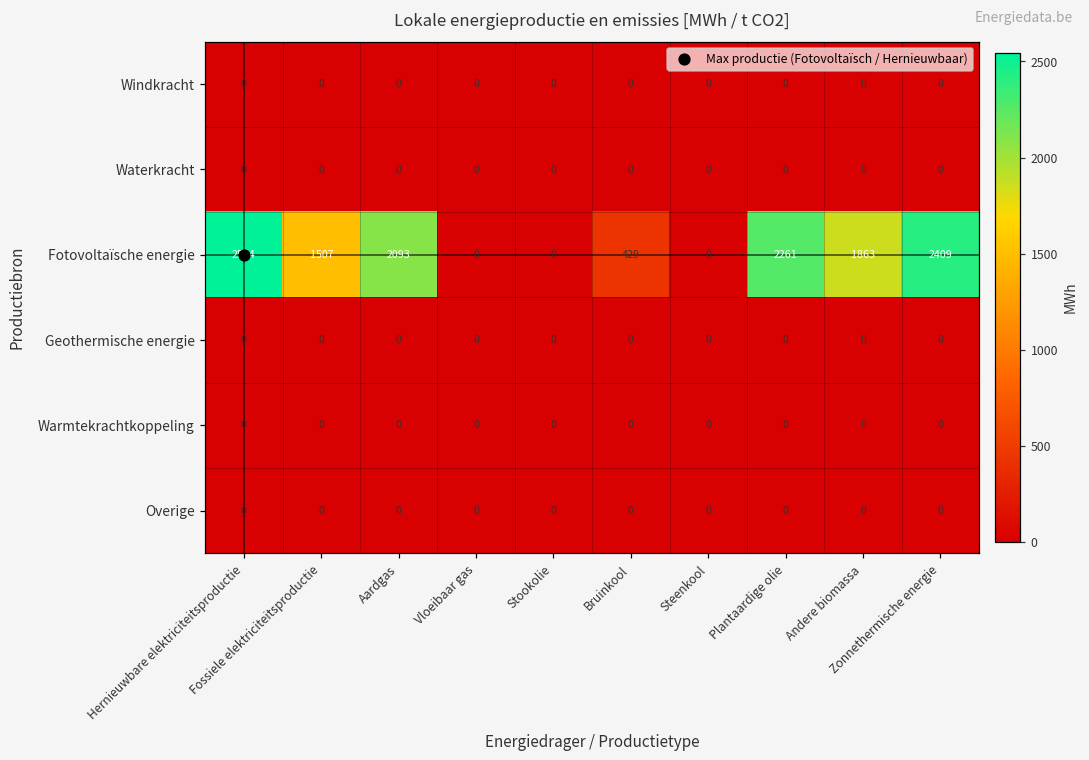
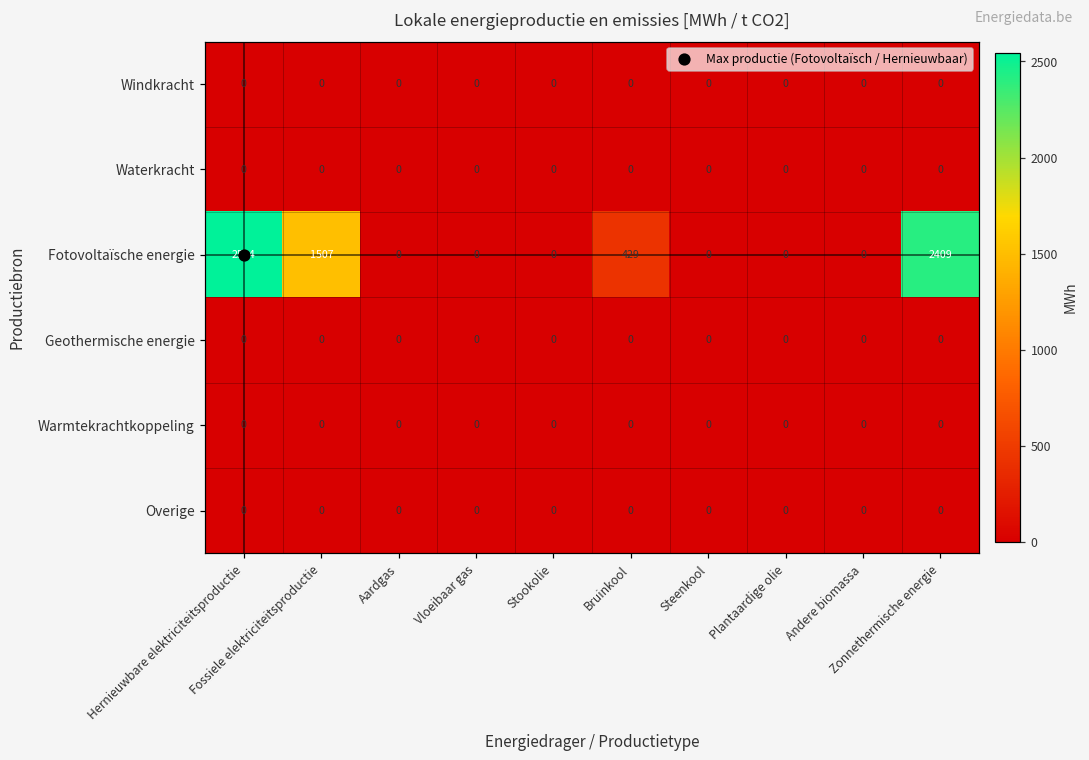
Fotovoltaïsche energie, Aardgas: 2093 -> 0
Fotovoltaïsche energie, Plantaardige olie: 2261 -> 0
Fotovoltaïsche energie, Andere biomassa: 1863 -> 0
